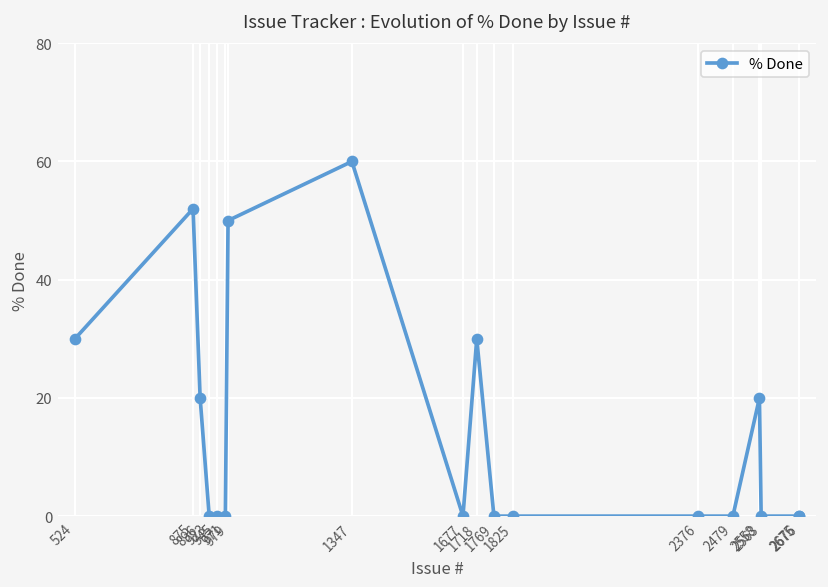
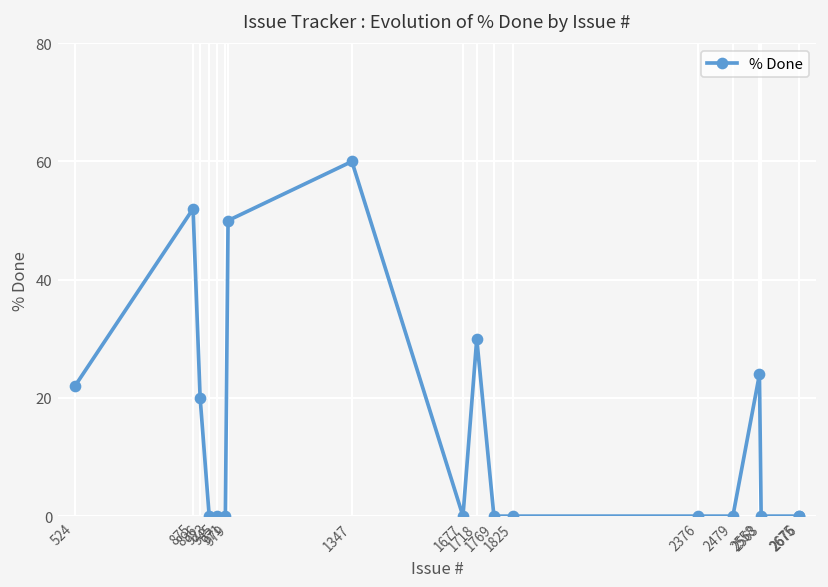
524: 30 -> 22
2558: 20 -> 24
